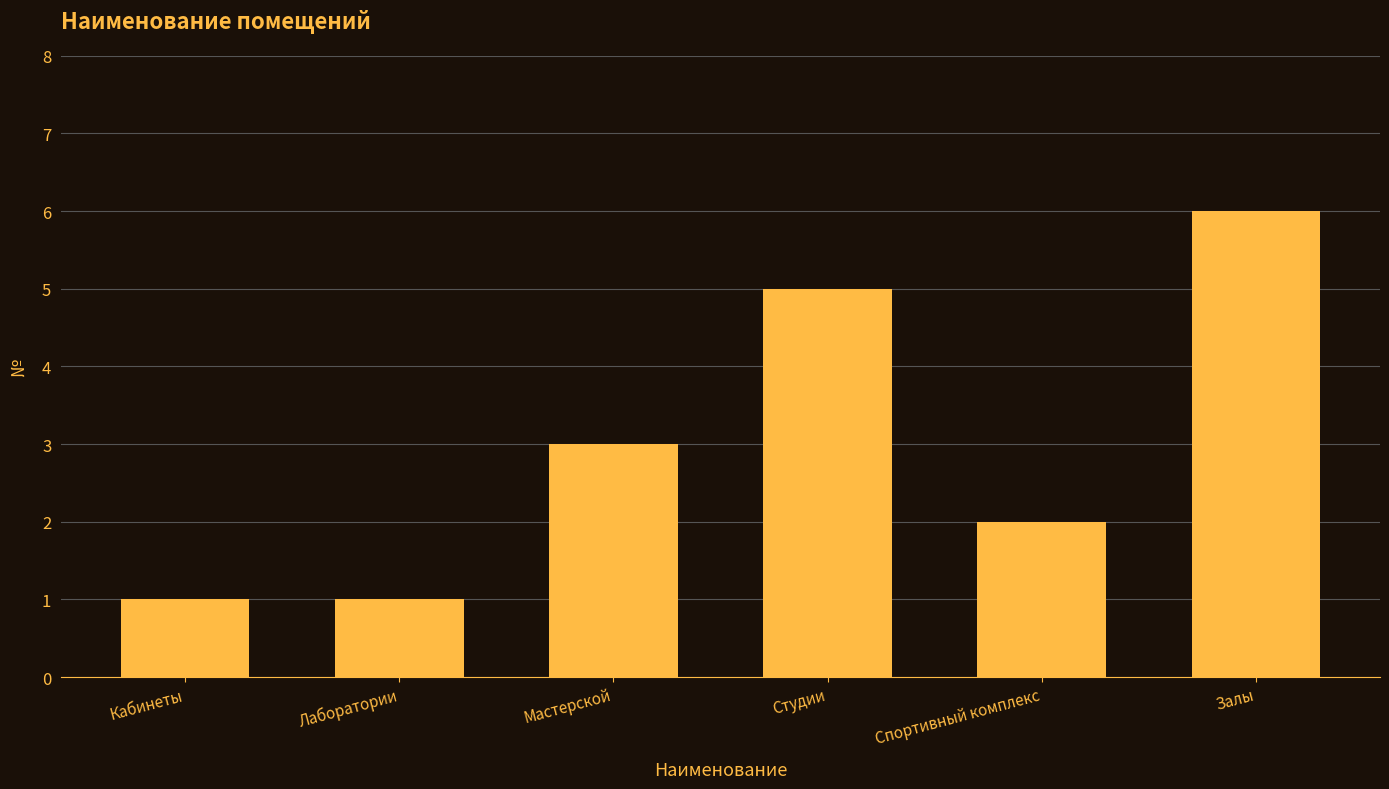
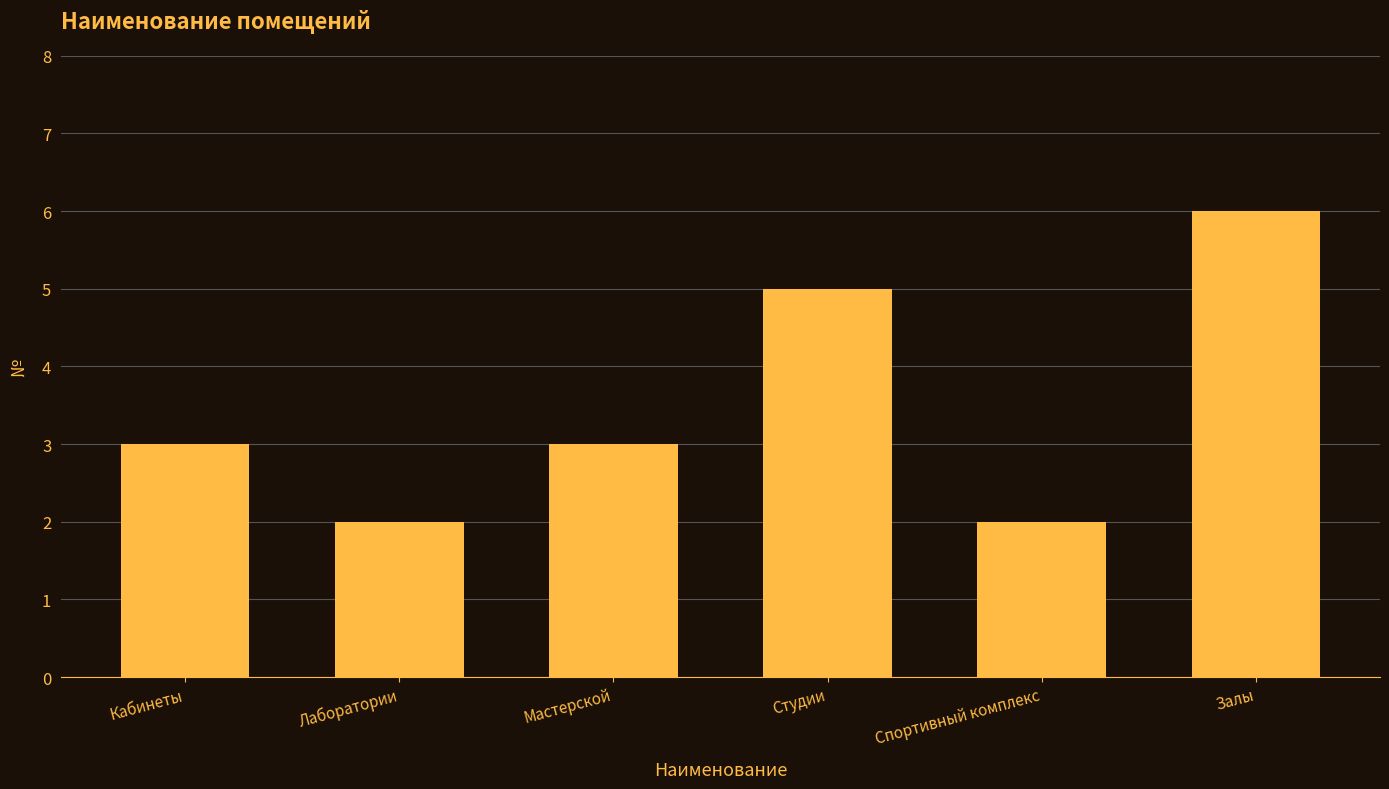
Кабинеты: 1 -> 3
Лаборатории: 1 -> 2
